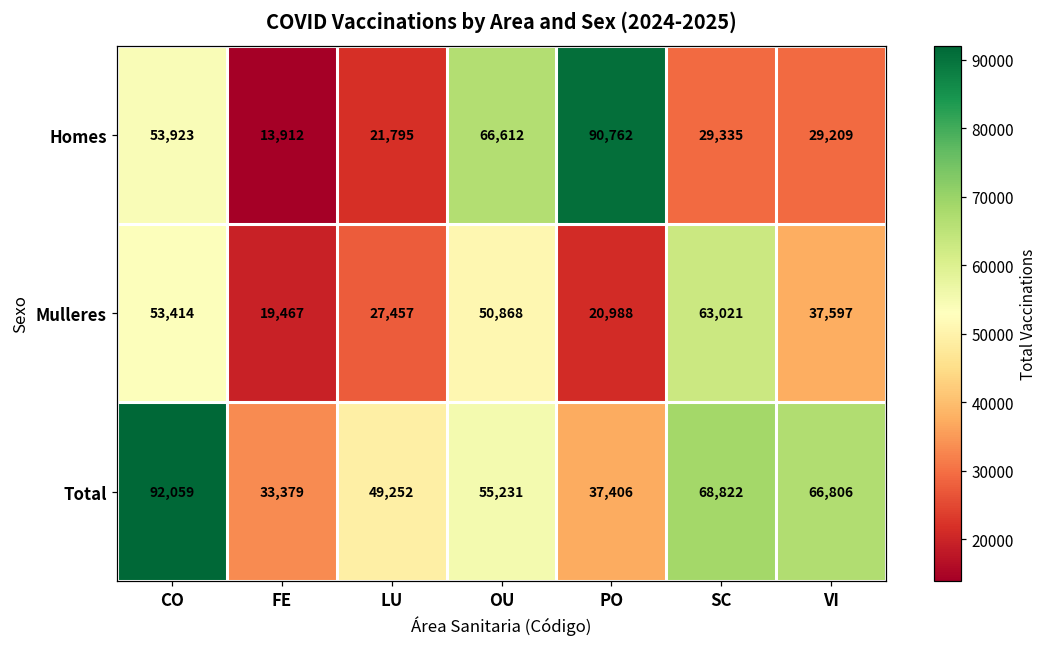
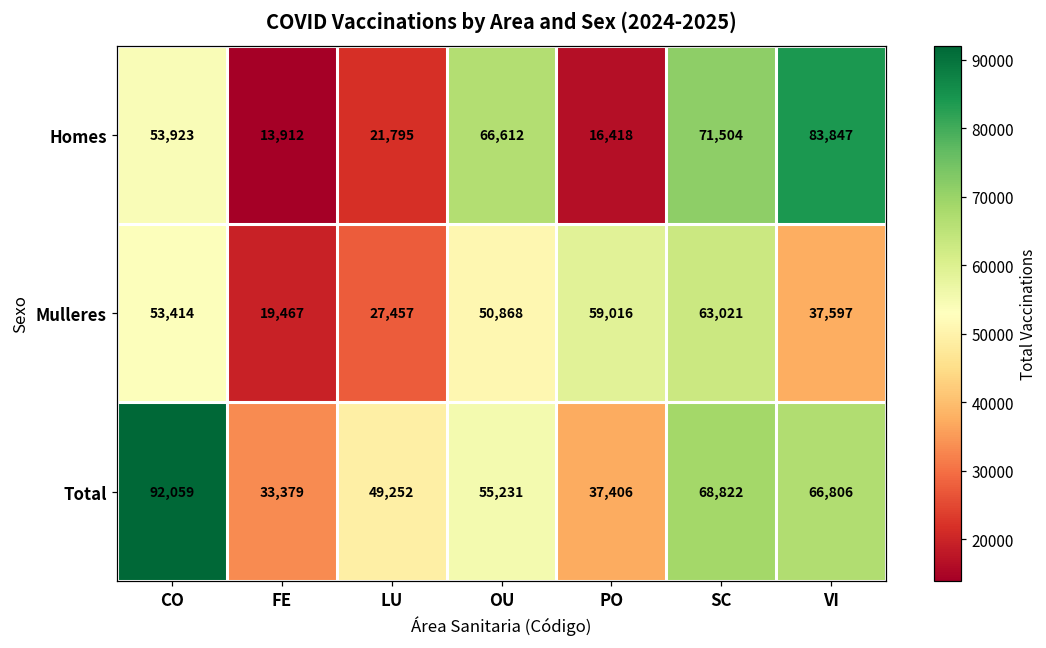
Homes, PO: 90,762 -> 16,418
Homes, SC: 29,335 -> 71,504
Homes, VI: 29,209 -> 83,847
Mulleres, PO: 20,988 -> 59,016
